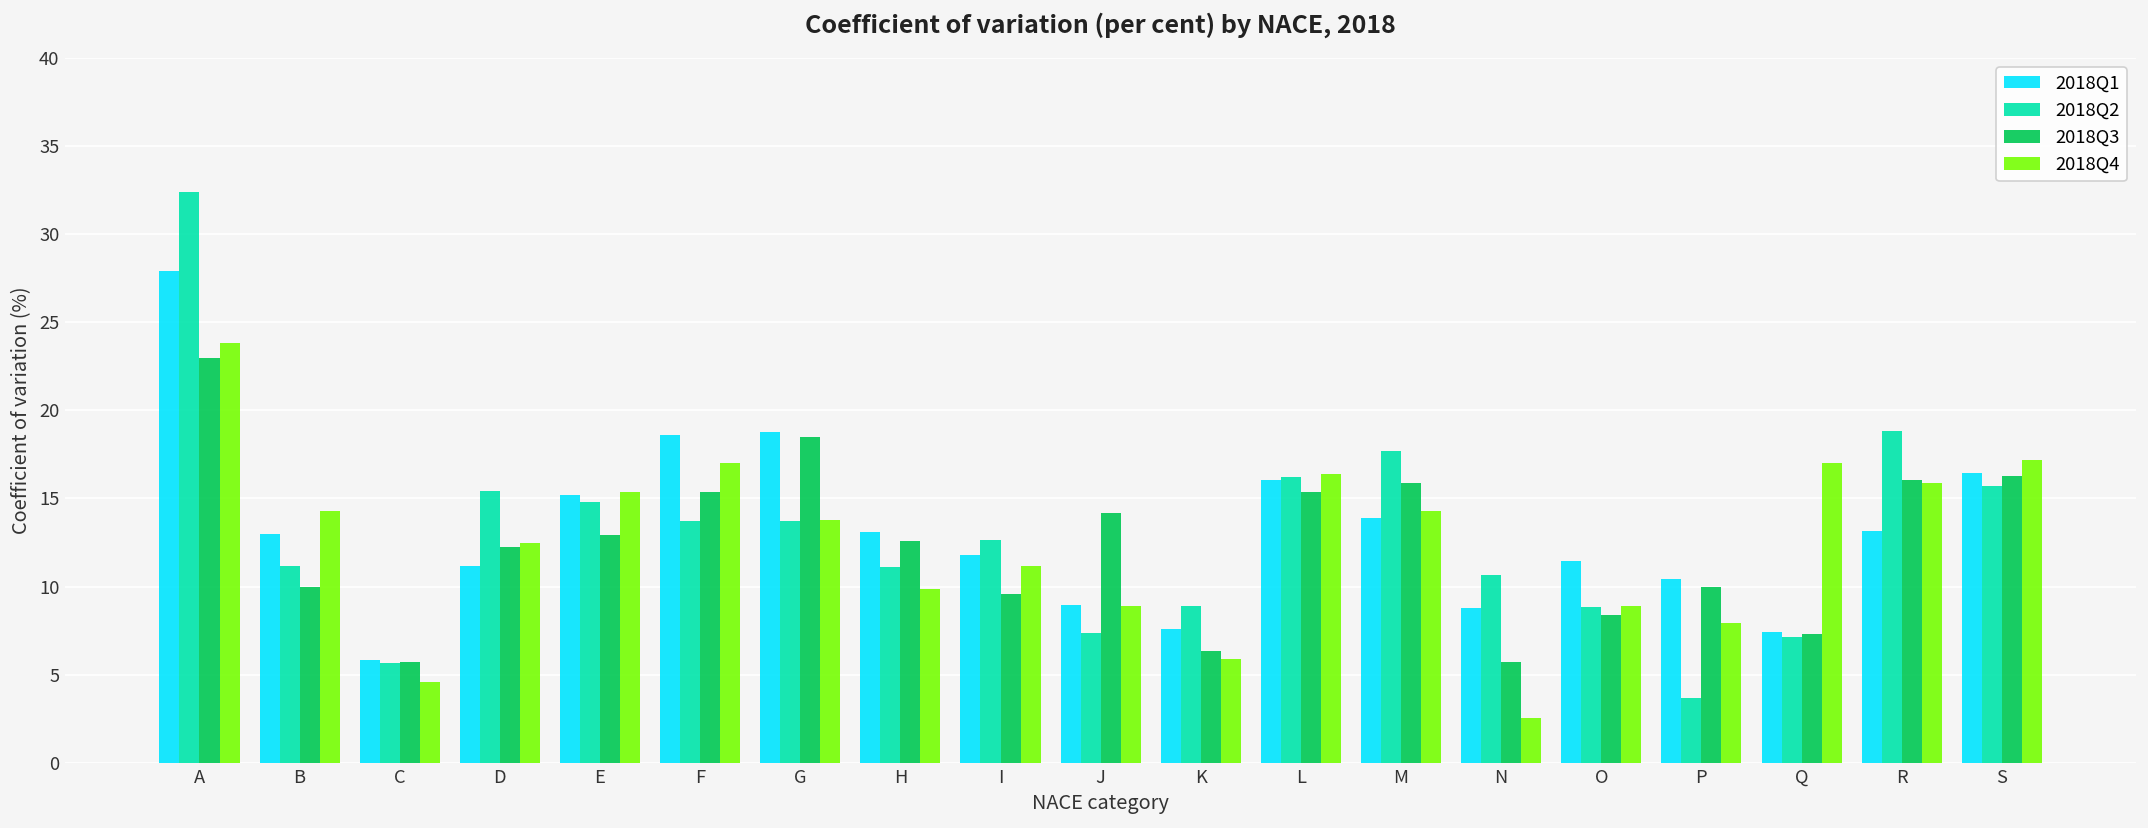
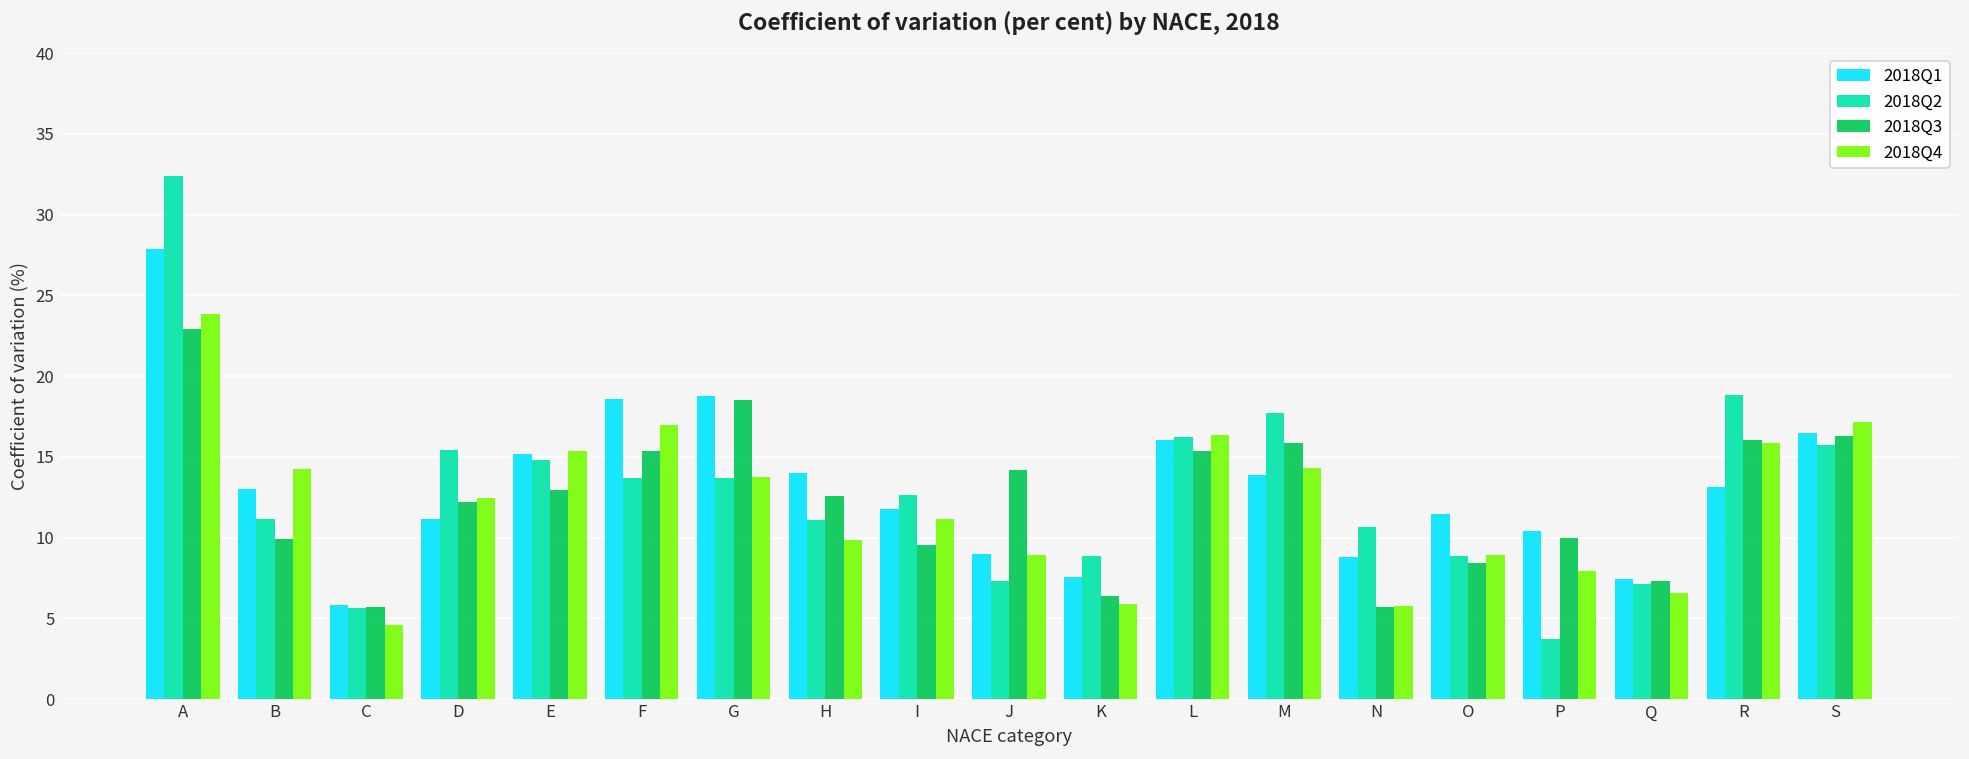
2018Q1, H: 13.1 -> 14.0
2018Q4, N: 2.6 -> 5.7
2018Q4, Q: 17.0 -> 6.6
